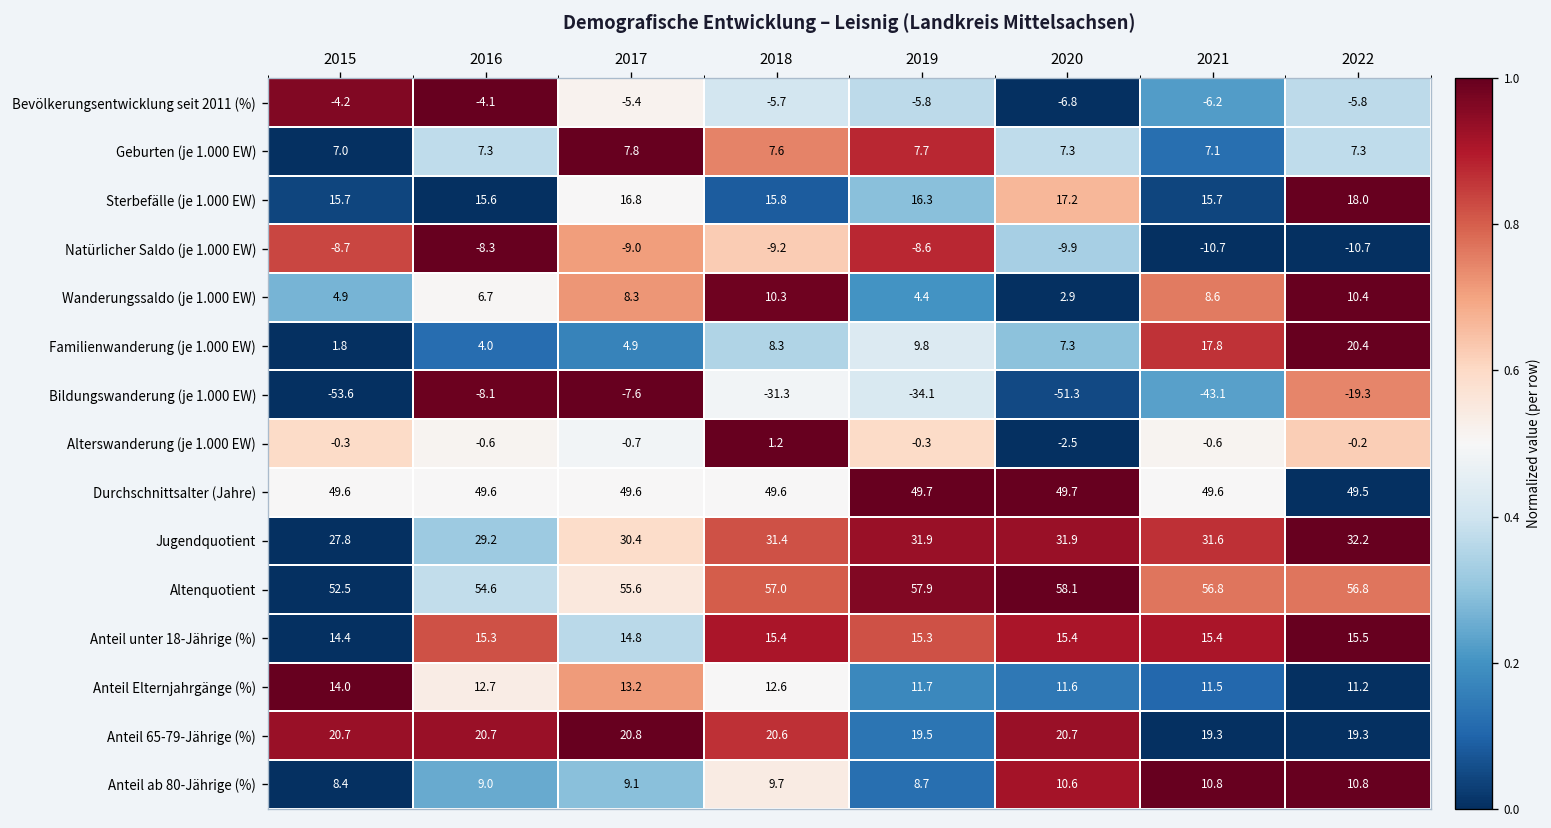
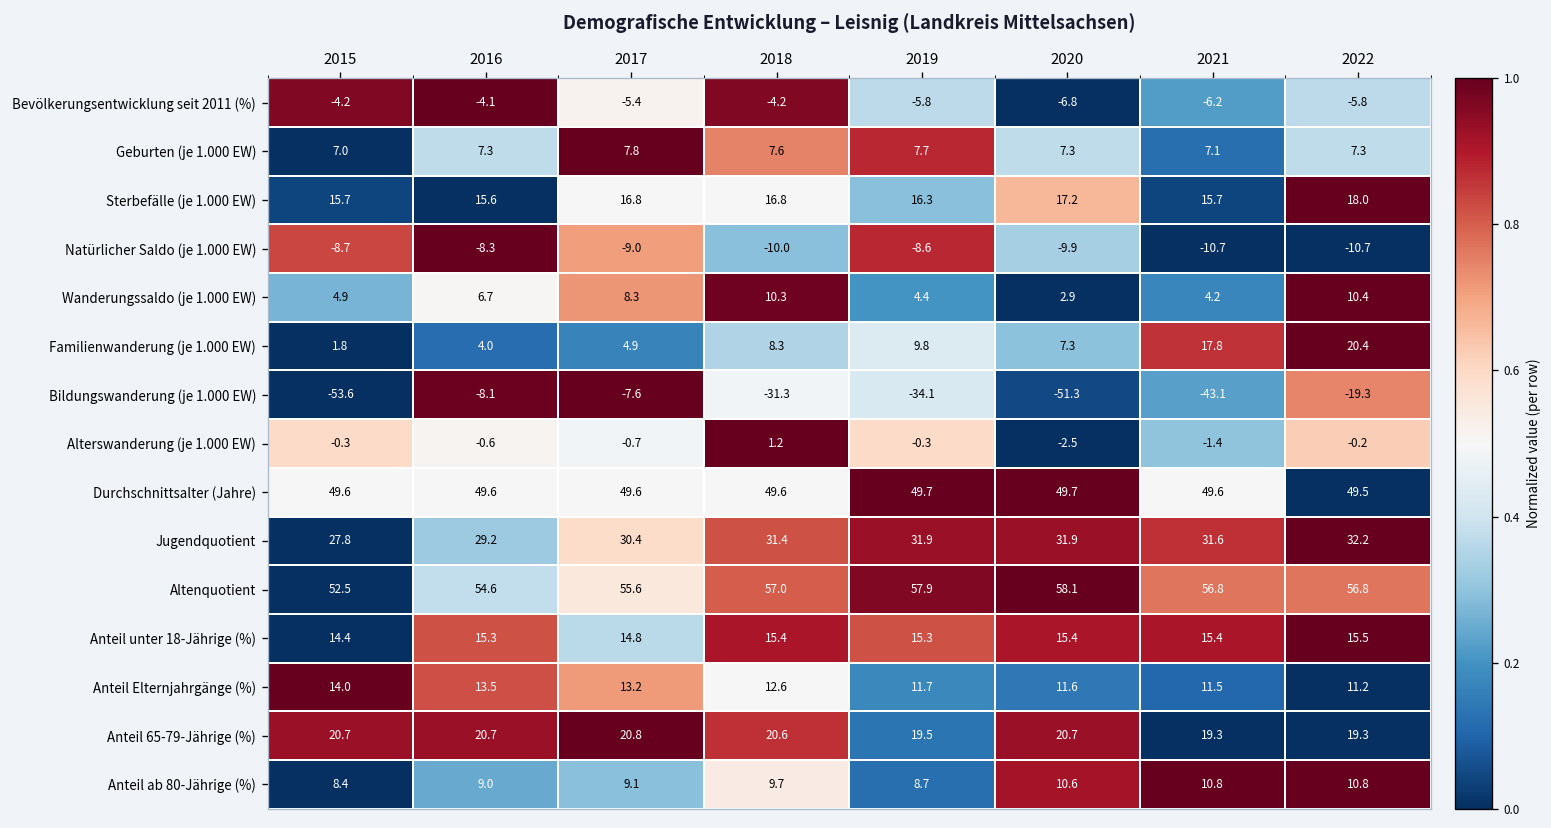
Bevölkerungsentwicklung seit 2011 (%), 2018: -5.7 -> -4.2
Sterbefälle (je 1.000 EW), 2018: 15.8 -> 16.8
Natürlicher Saldo (je 1.000 EW), 2018: -9.2 -> -10.0
Wanderungssaldo (je 1.000 EW), 2021: 8.6 -> 4.2
Alterswanderung (je 1.000 EW), 2021: -0.6 -> -1.4
Anteil Elternjahrgänge (%), 2016: 12.7 -> 13.5
